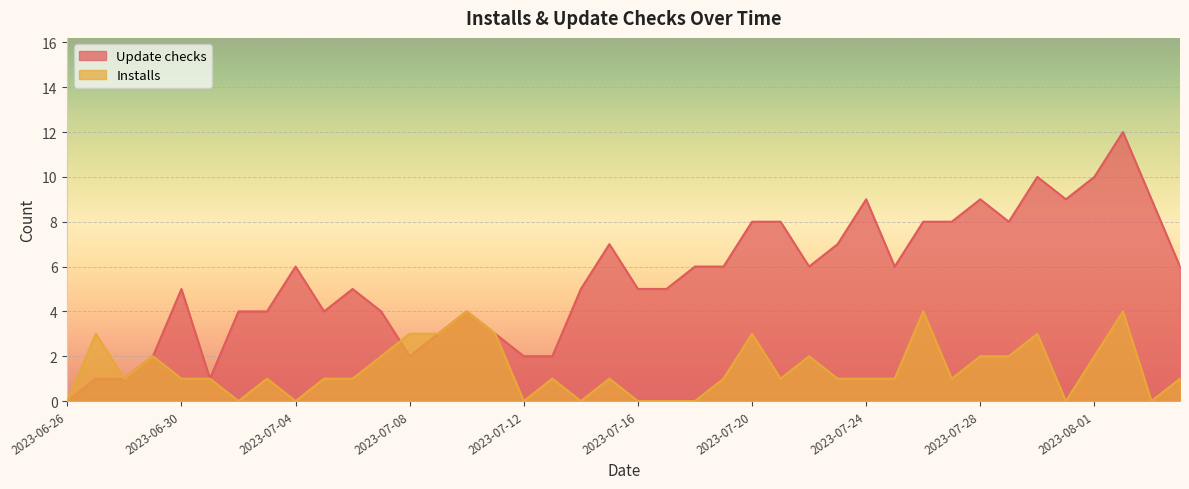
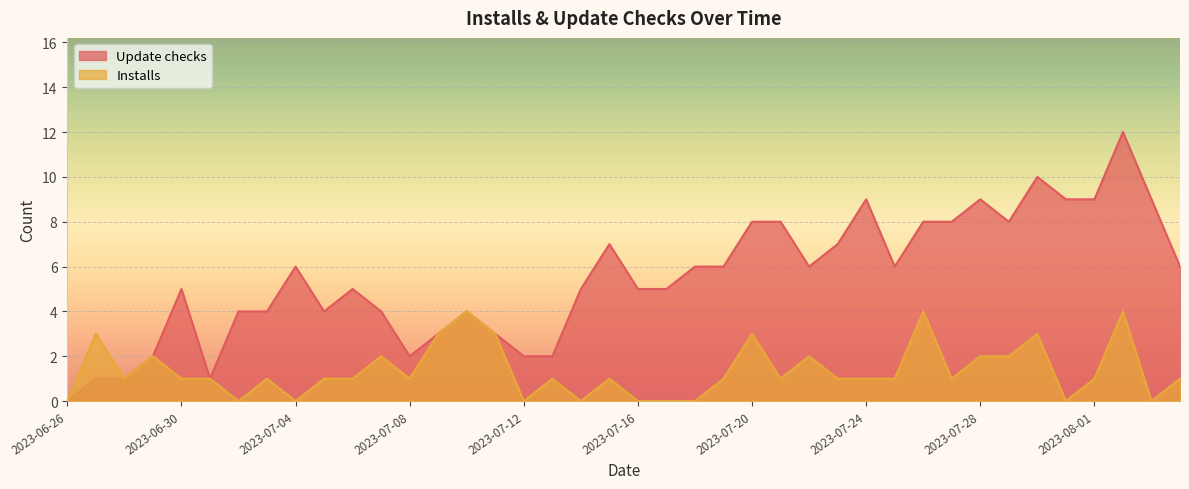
Installs, 2023-07-08: 3 -> 1
Update checks, 2023-08-01: 10 -> 9
Installs, 2023-08-01: 2 -> 1
